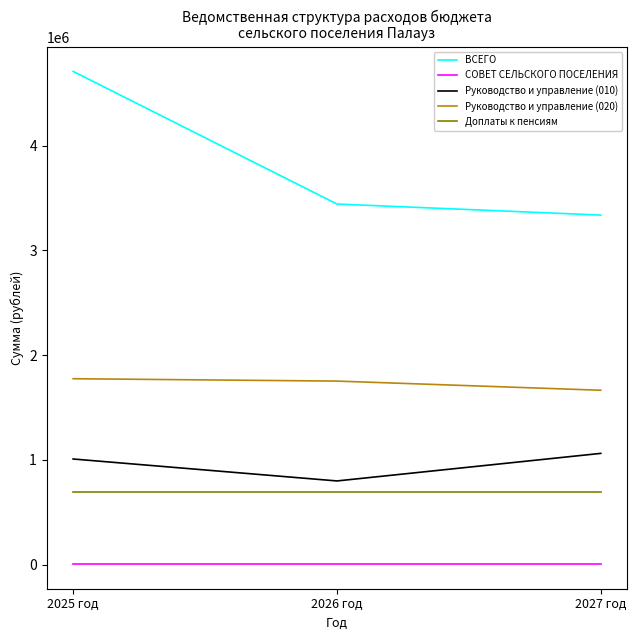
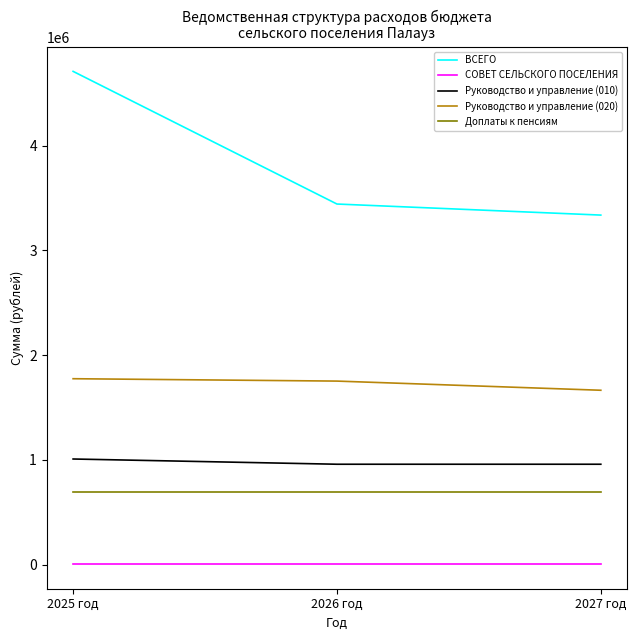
Руководство и управление (010), 2026 год: 800000 -> 960000
Руководство и управление (010), 2027 год: 1060000 -> 960000
